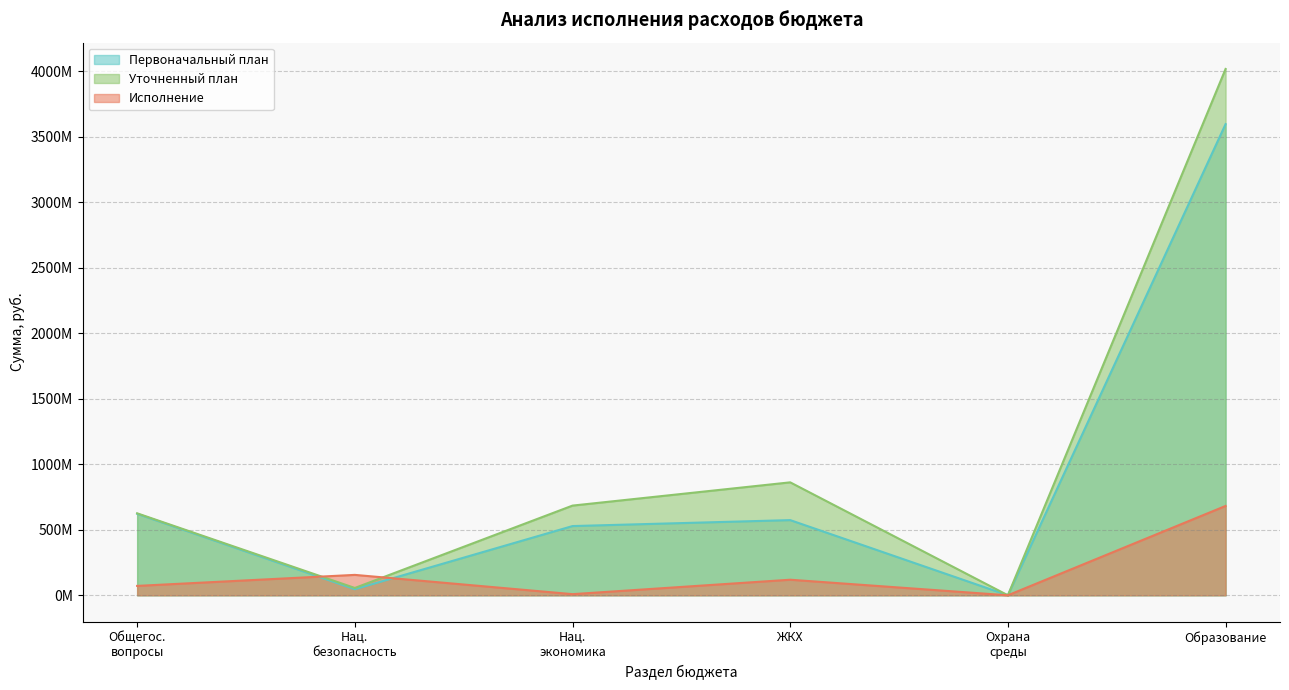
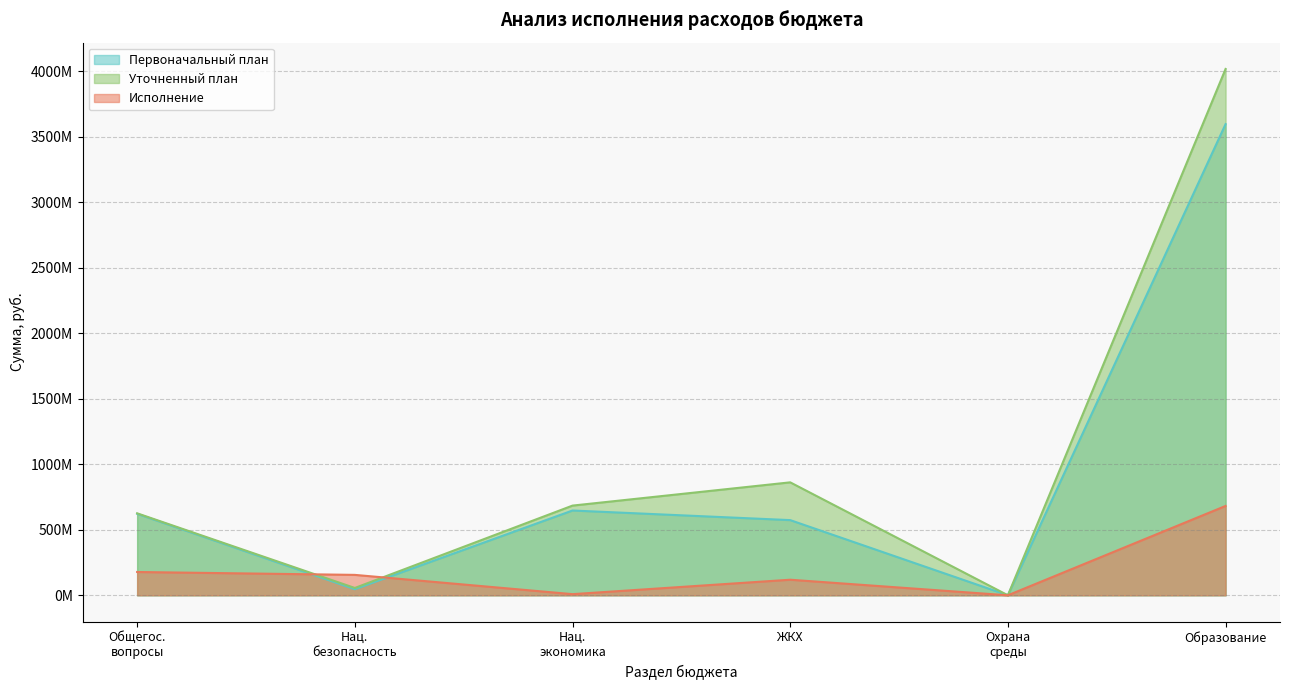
Исполнение, Общегос. вопросы: 70000000 -> 180000000
Первоначальный план, Нац. экономика: 530000000 -> 650000000
